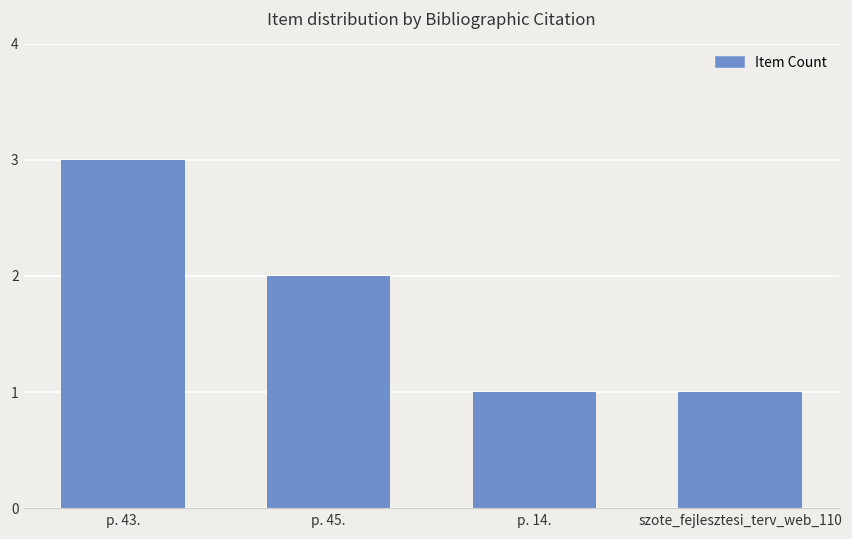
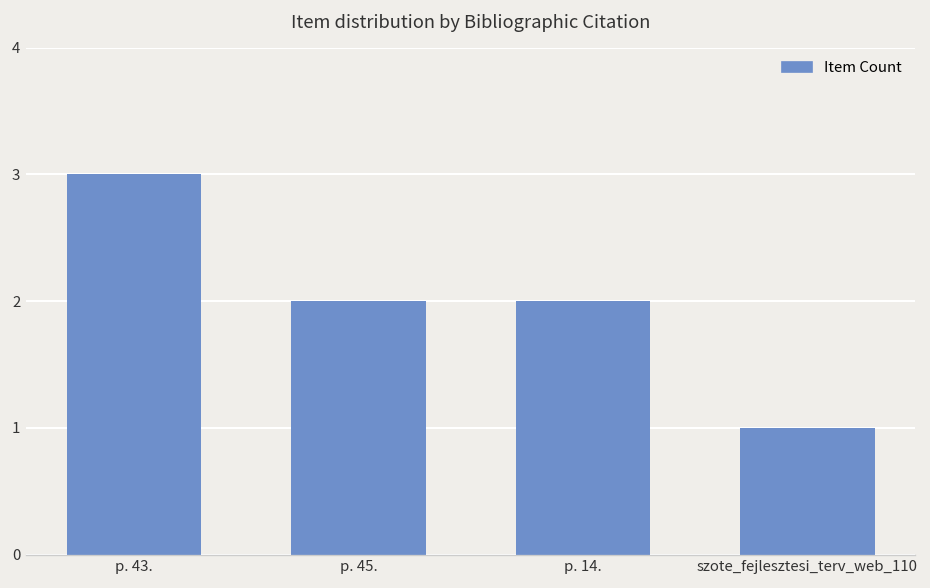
p. 14.: 1 -> 2
